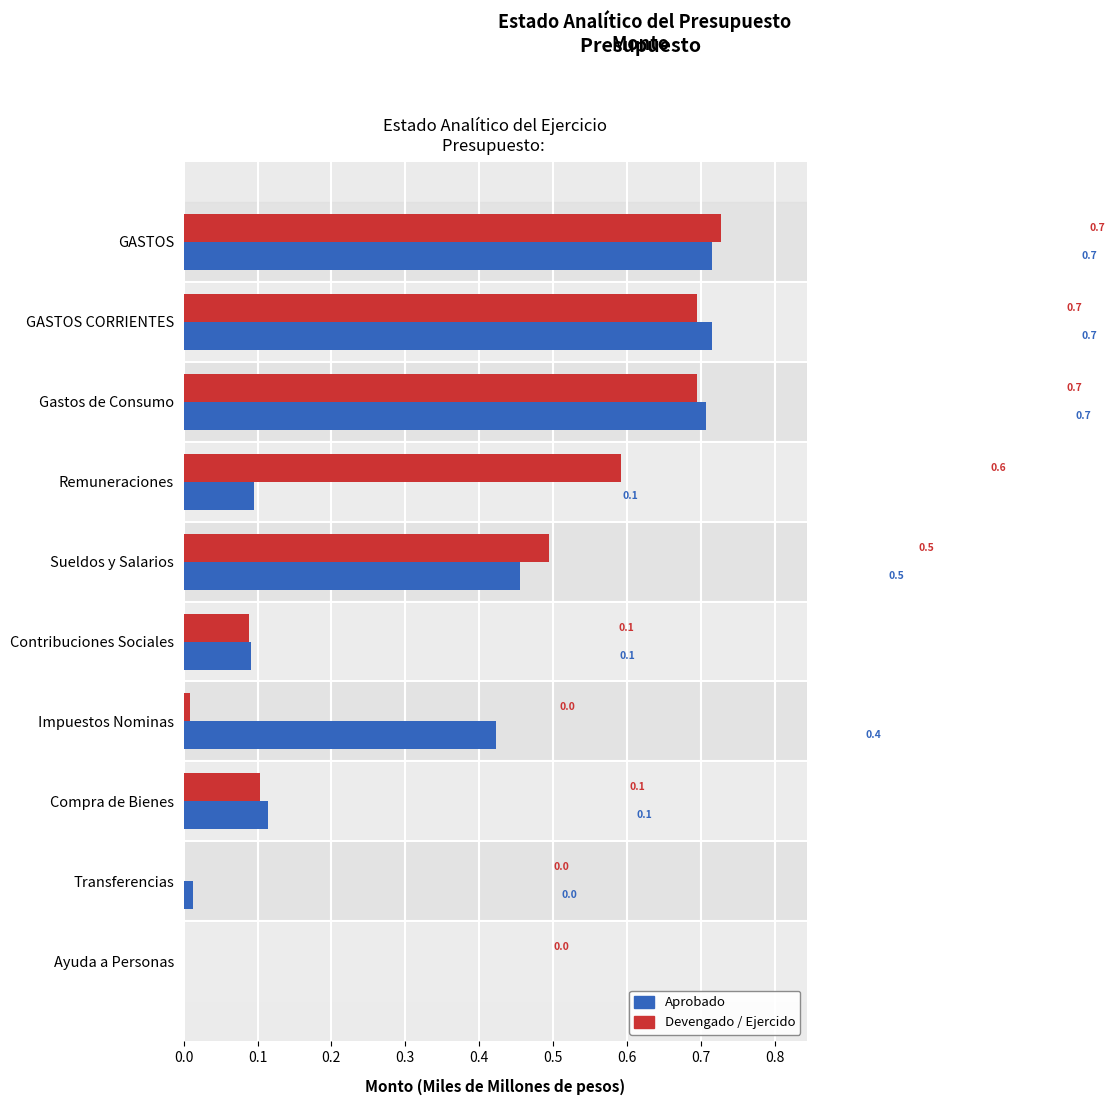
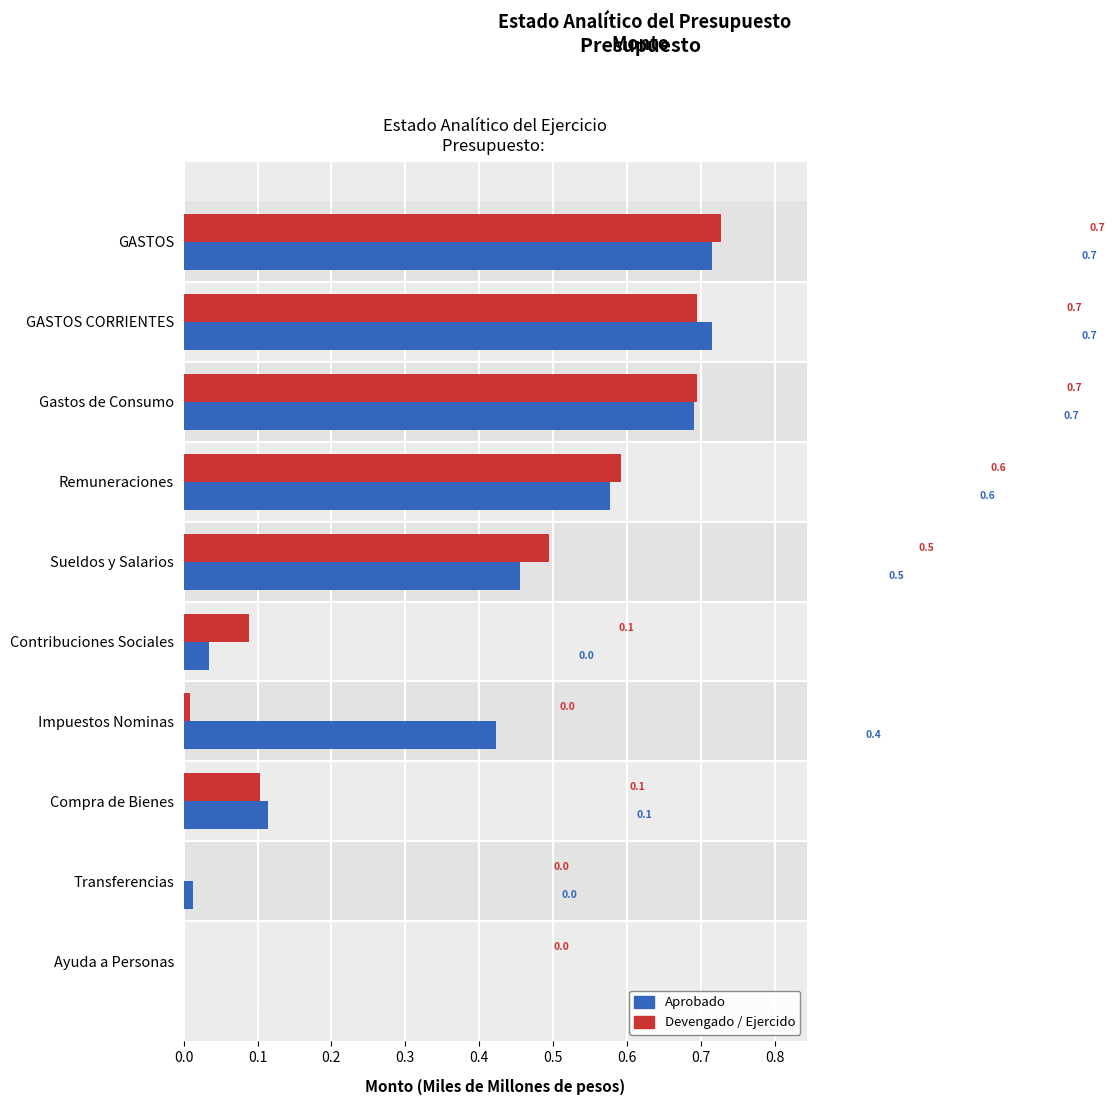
Aprobado, Gastos de Consumo: 0.71 -> 0.69
Aprobado, Remuneraciones: 0.1 -> 0.6
Aprobado, Contribuciones Sociales: 0.1 -> 0.0
